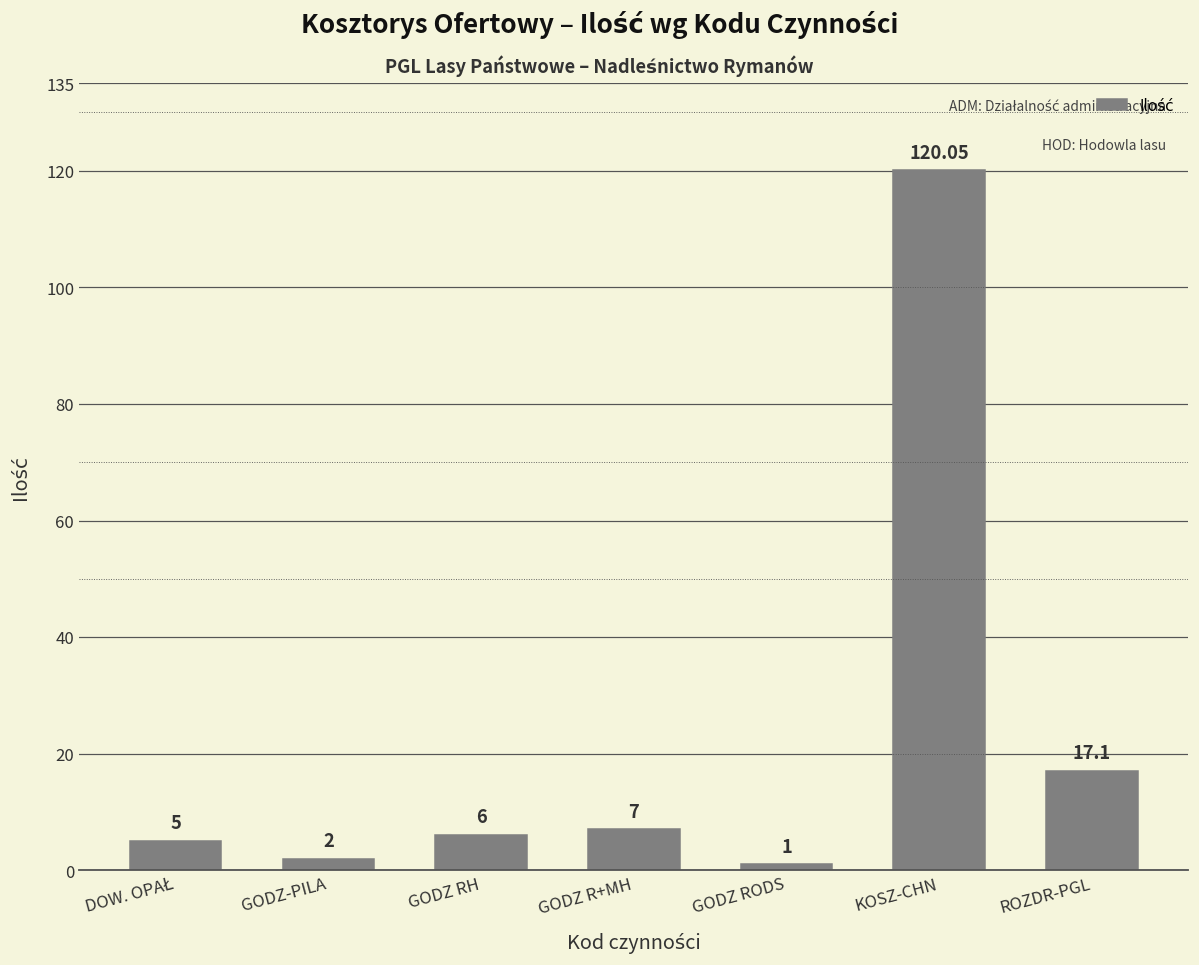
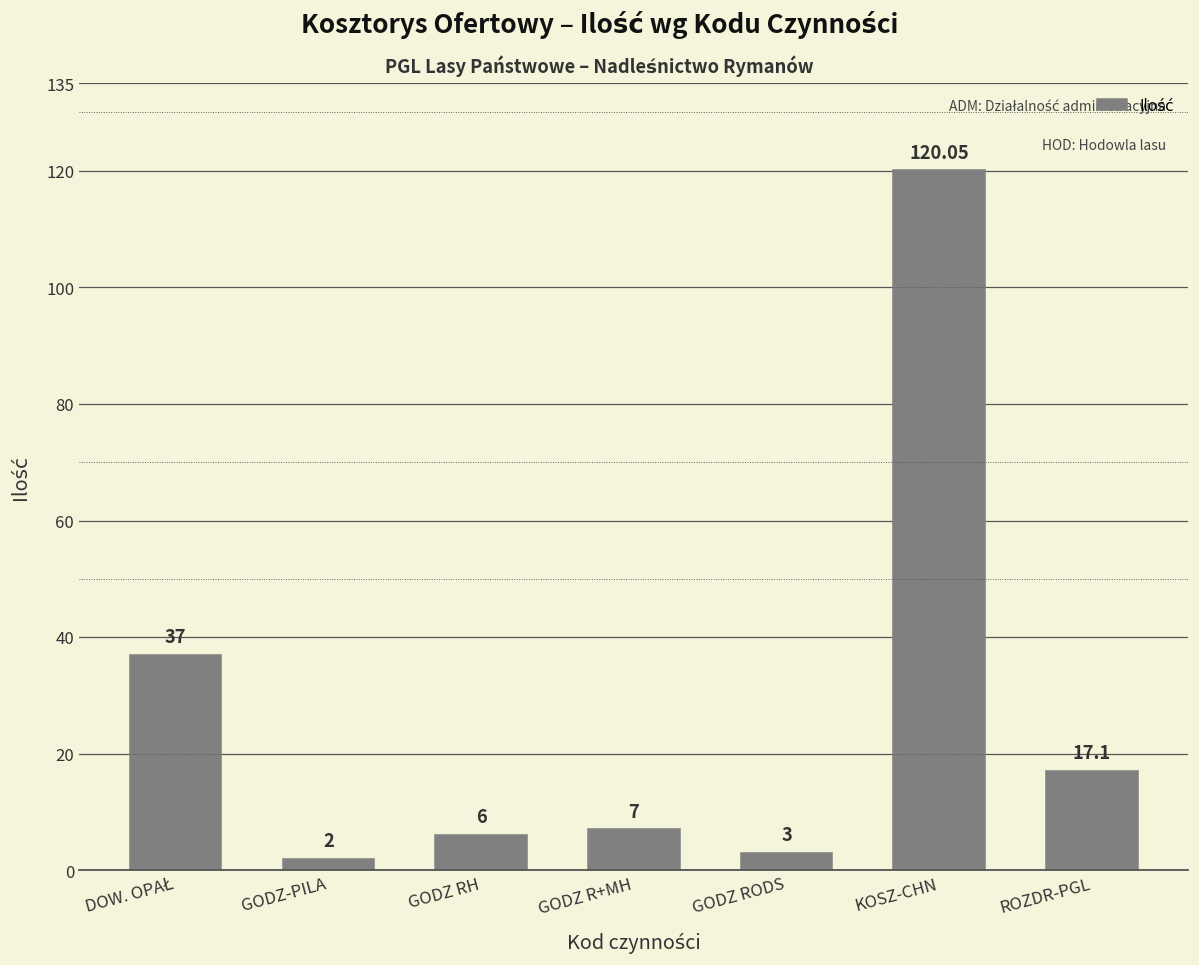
DOW. OPAŁ: 5 -> 37
GODZ RODS: 1 -> 3
